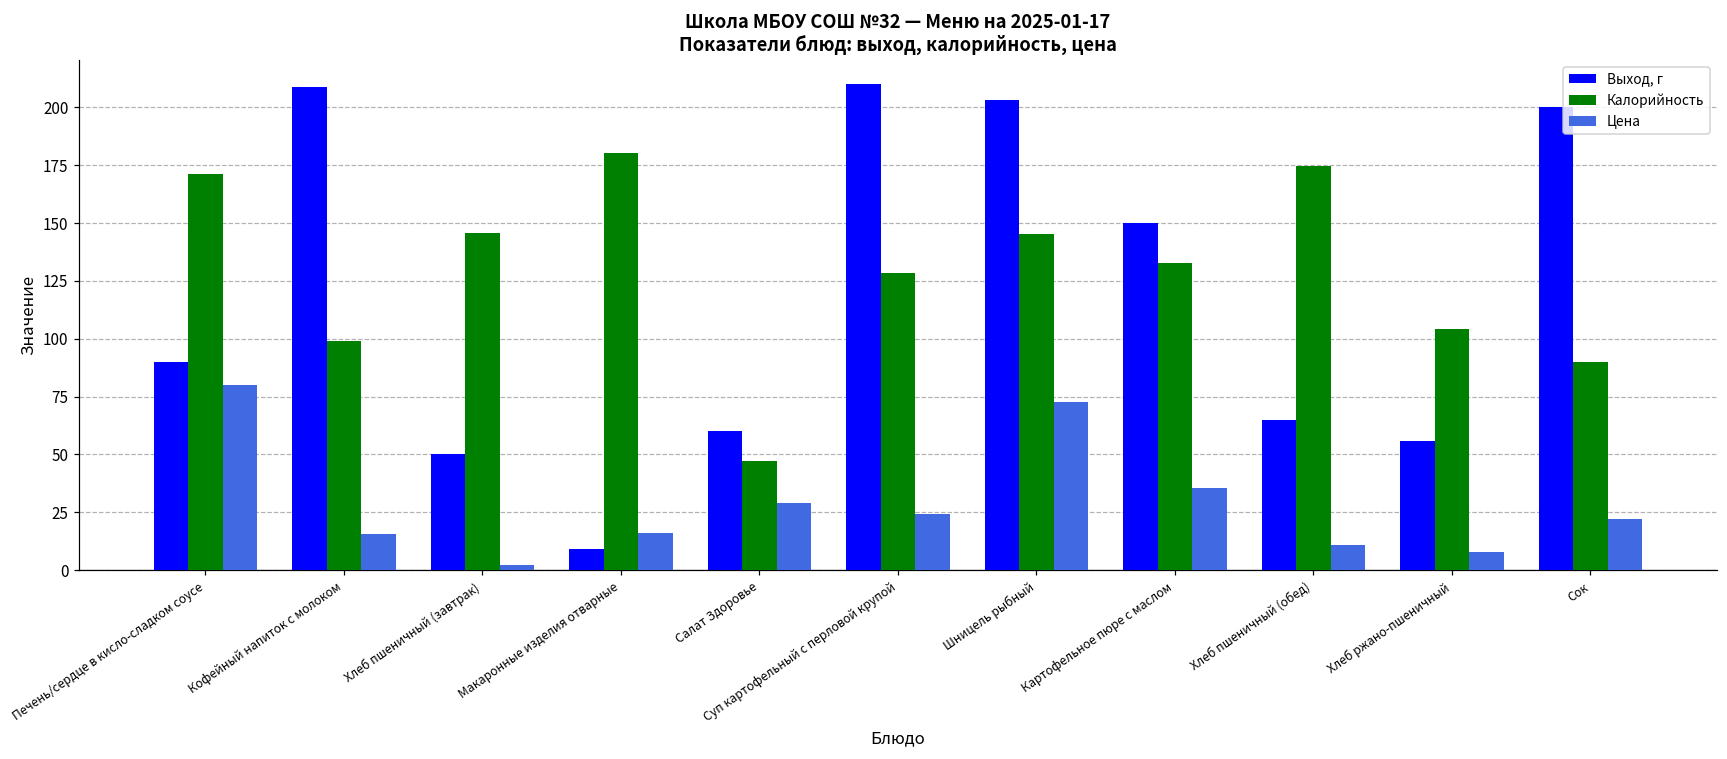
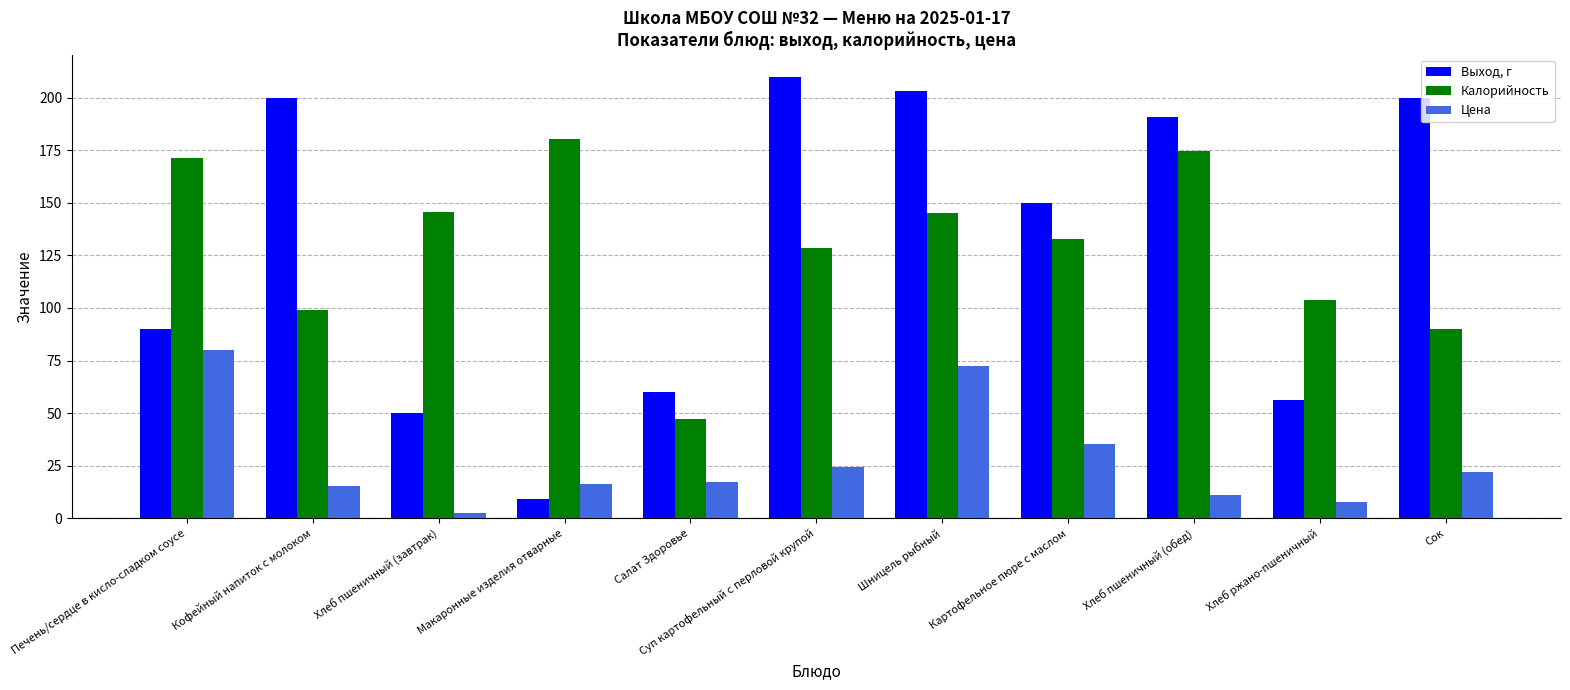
Выход, г, Кофейный напиток с молоком: 209 -> 200
Цена, Салат Здоровье: 29 -> 17
Выход, г, Хлеб пшеничный (обед): 65 -> 191
